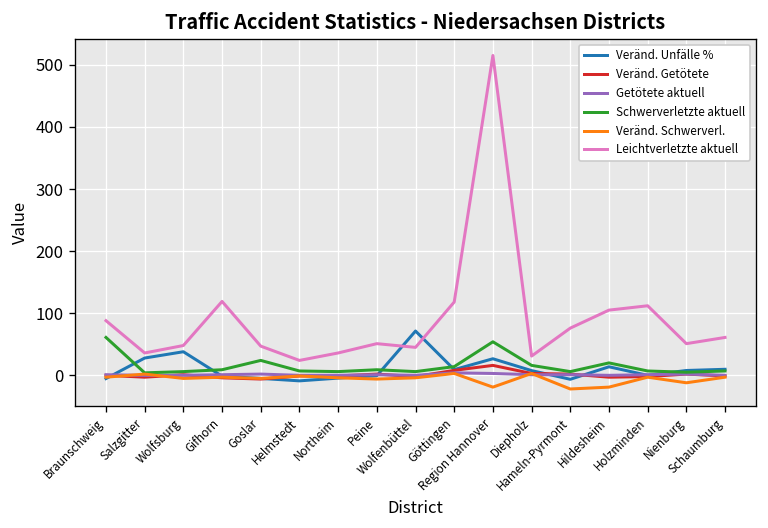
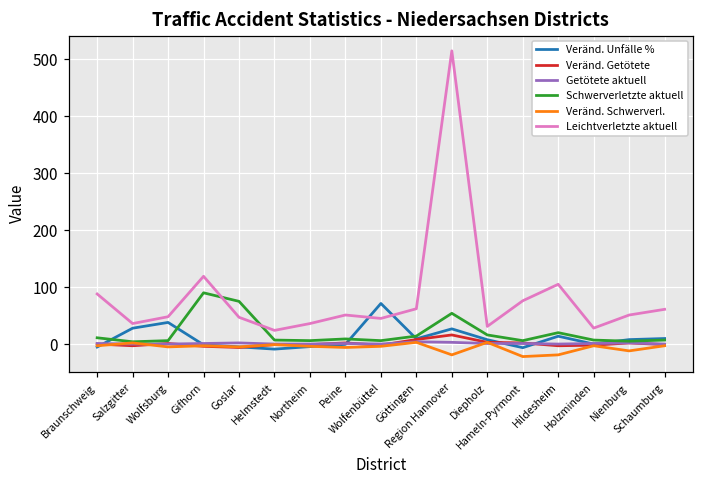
Schwerverletzte aktuell, Braunschweig: 60 -> 10
Schwerverletzte aktuell, Gifhorn: 10 -> 90
Schwerverletzte aktuell, Goslar: 20 -> 80
Leichtverletzte aktuell, Göttingen: 120 -> 60
Leichtverletzte aktuell, Holzminden: 110 -> 30
